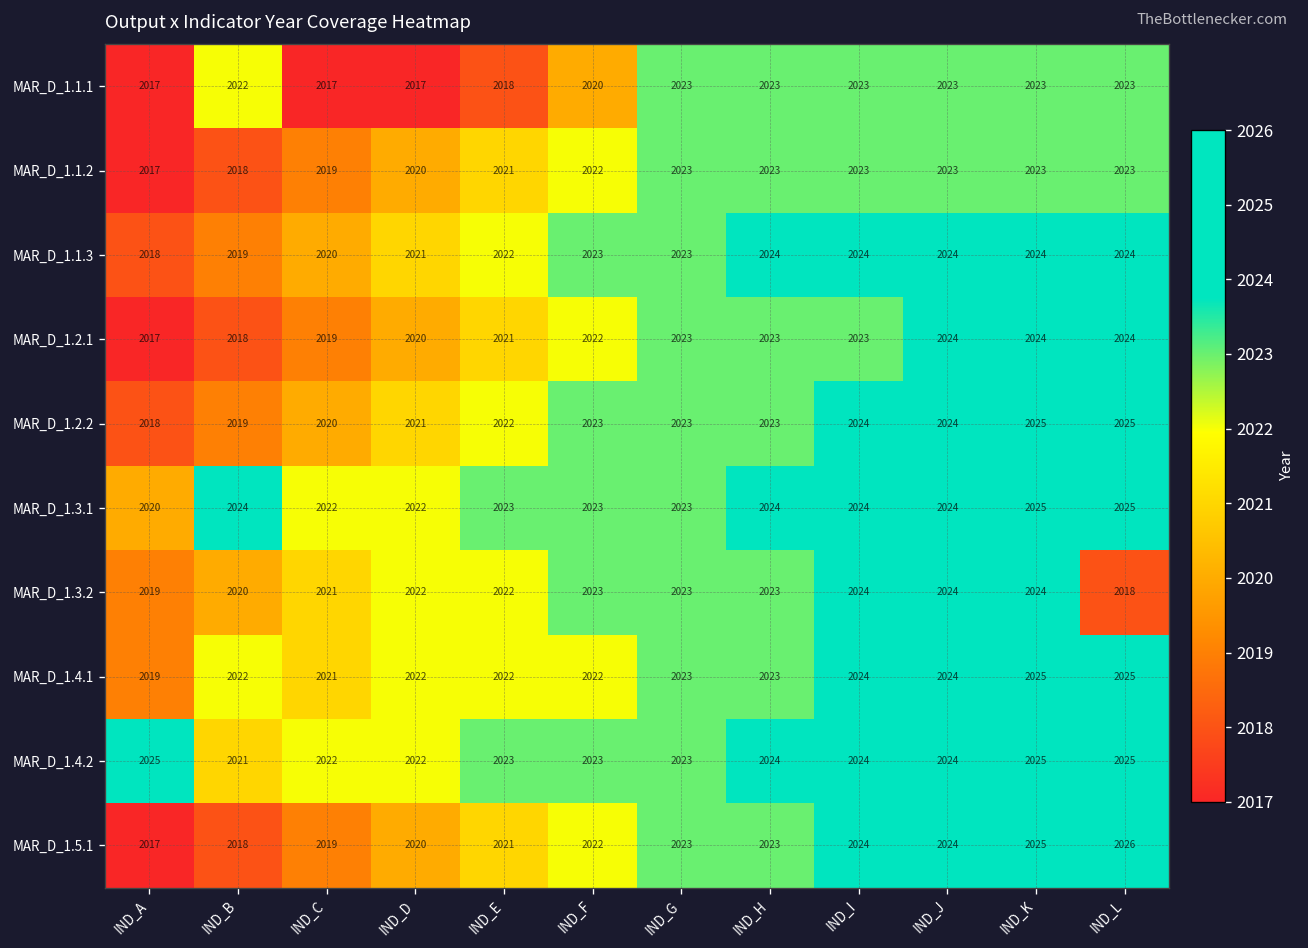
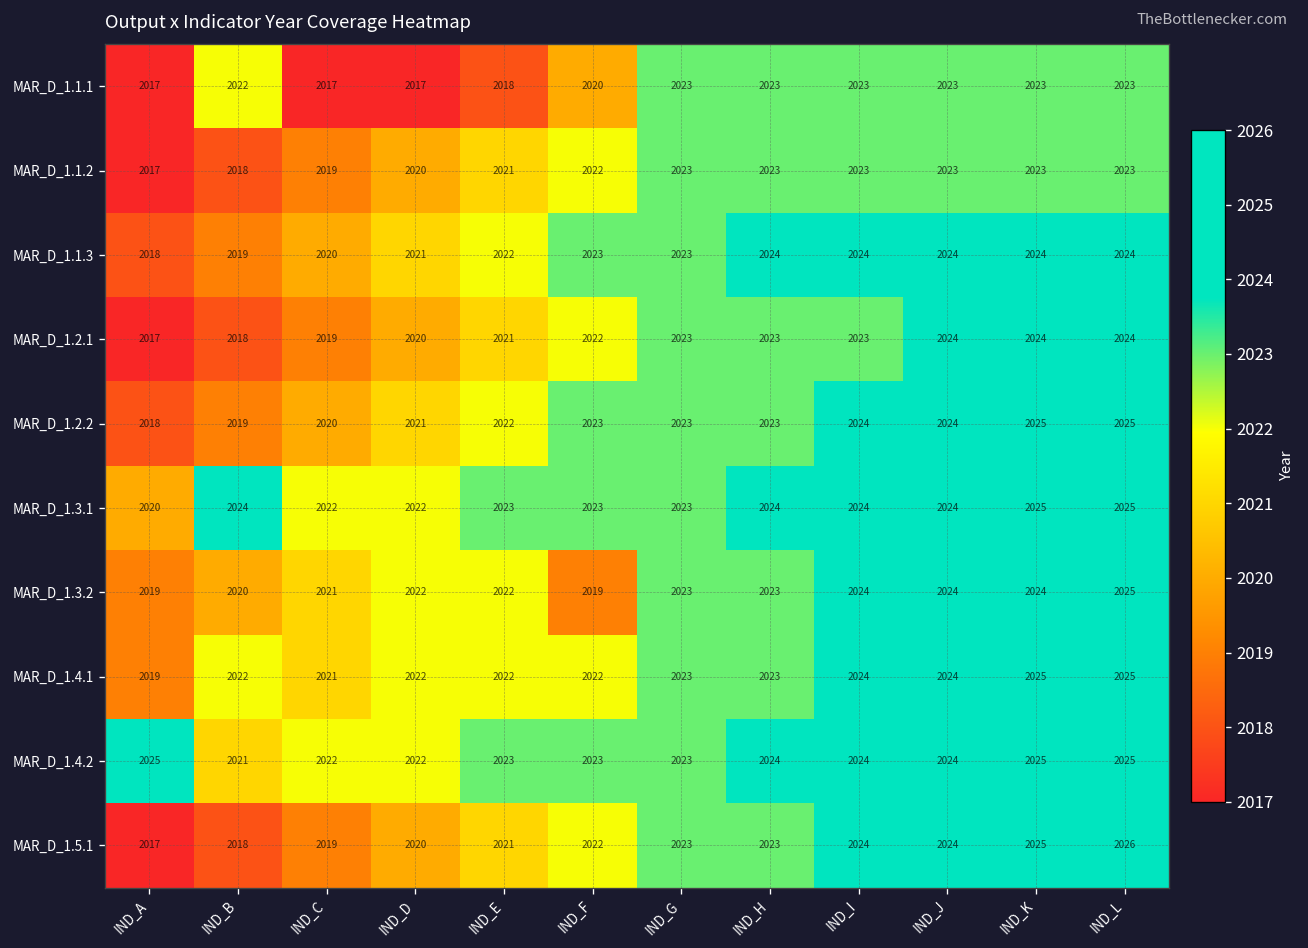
MAR_D_1.3.2, IND_F: 2023 -> 2019
MAR_D_1.3.2, IND_L: 2018 -> 2025
